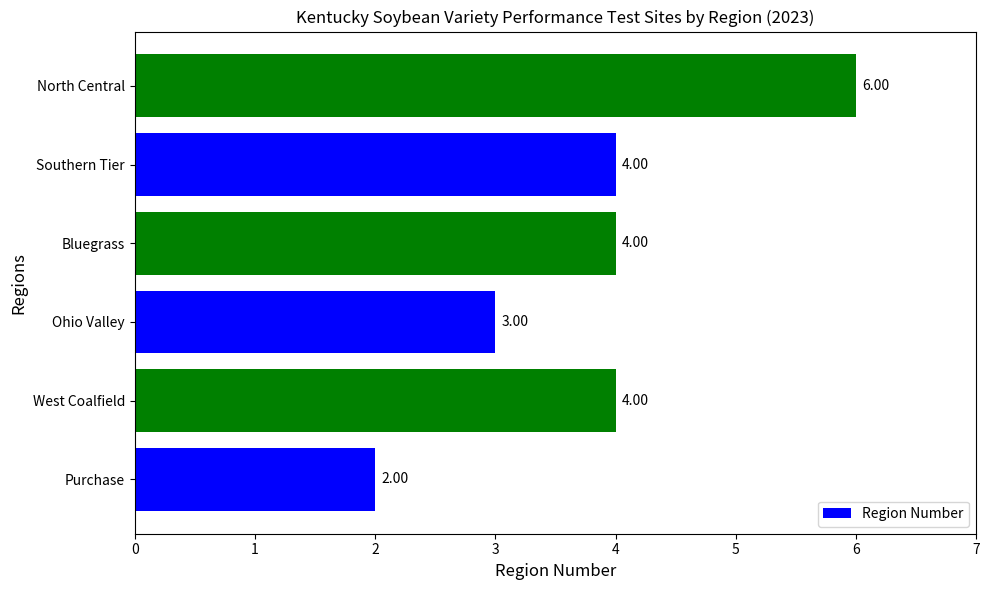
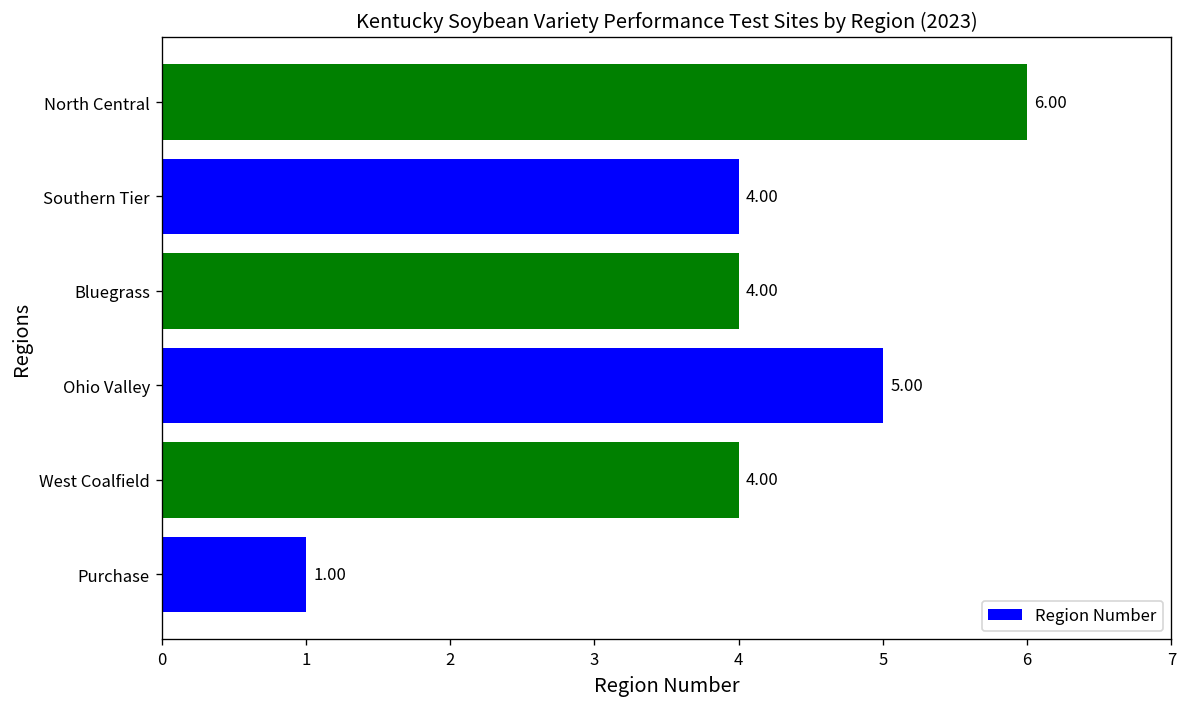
Ohio Valley: 3.00 -> 5.00
Purchase: 2.00 -> 1.00
